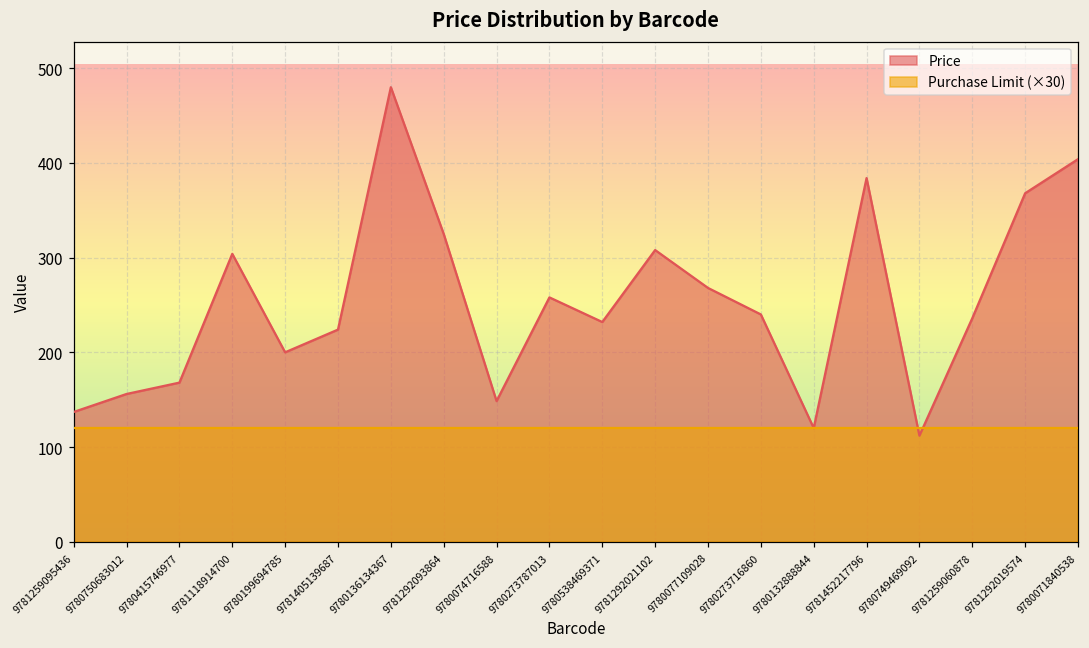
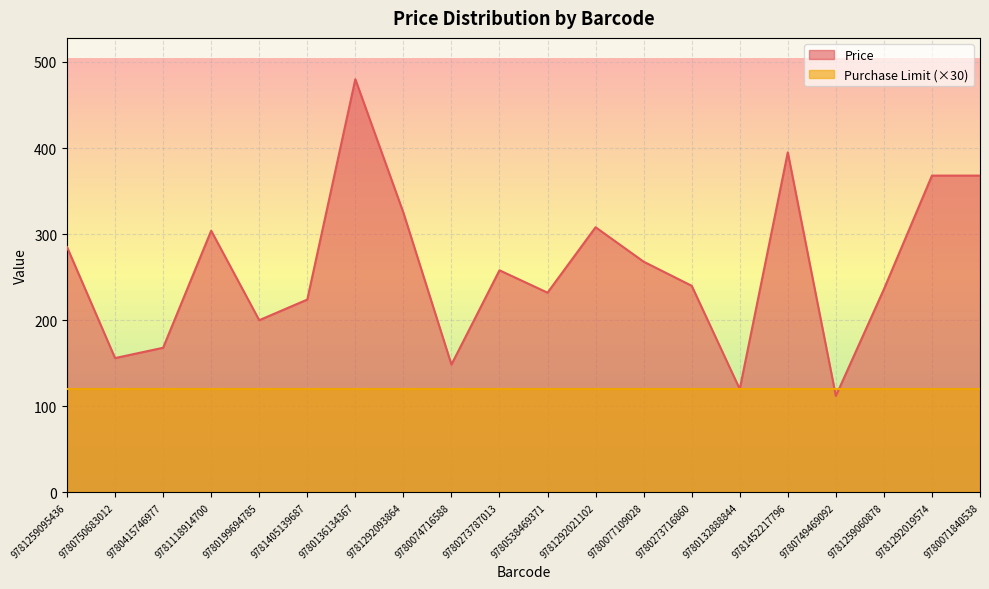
Price, 9781259095436: 140 -> 290
Price, 9781452217796: 380 -> 400
Price, 9780071840538: 400 -> 370
